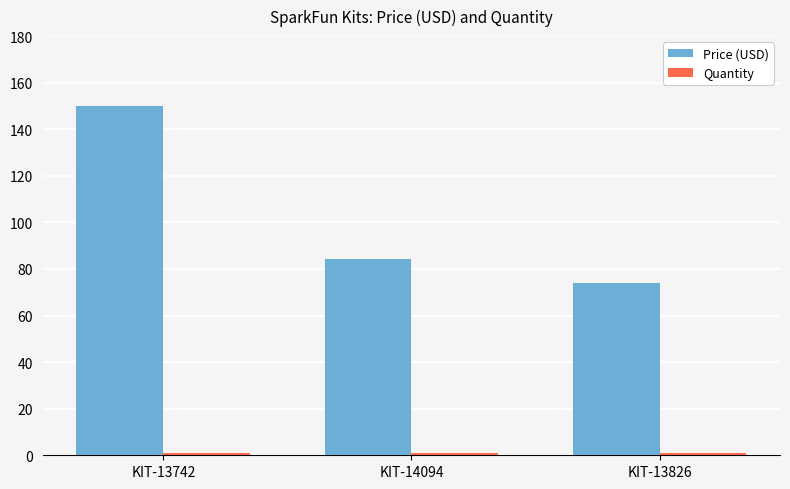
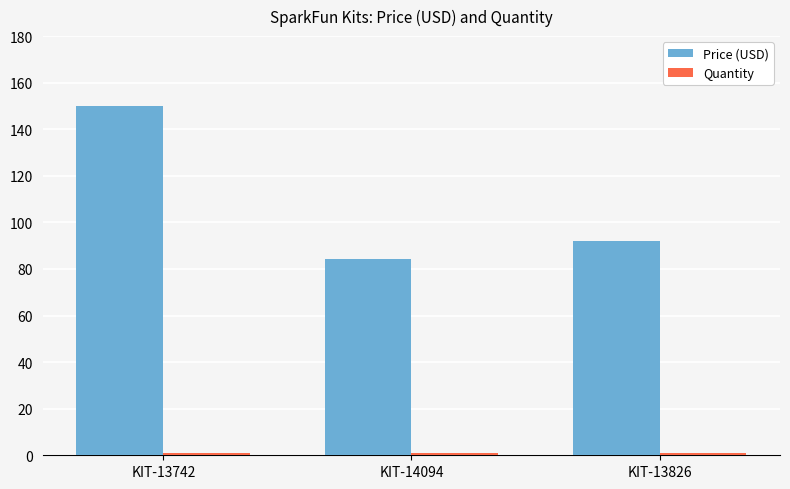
Price (USD), KIT-13826: 74 -> 92
